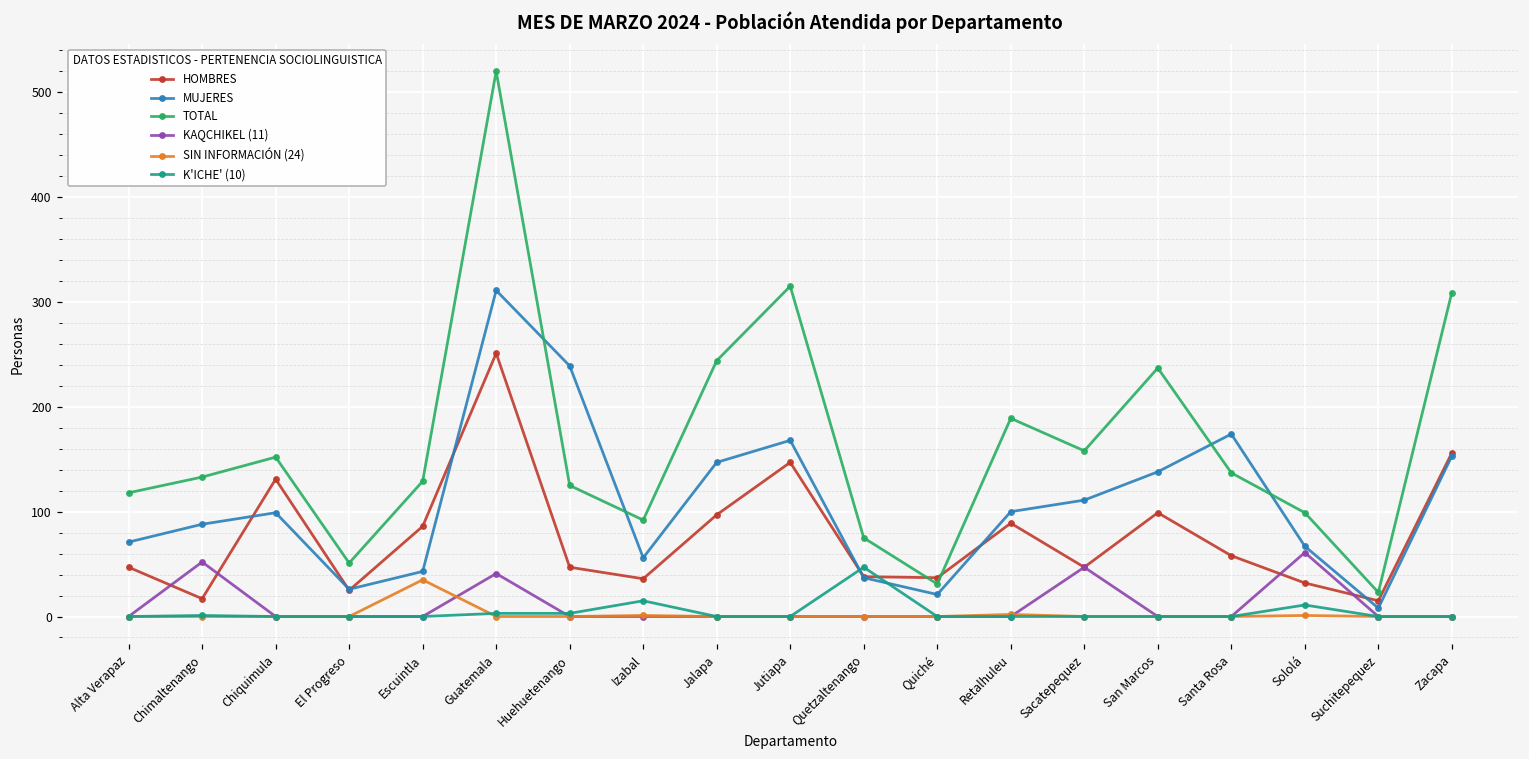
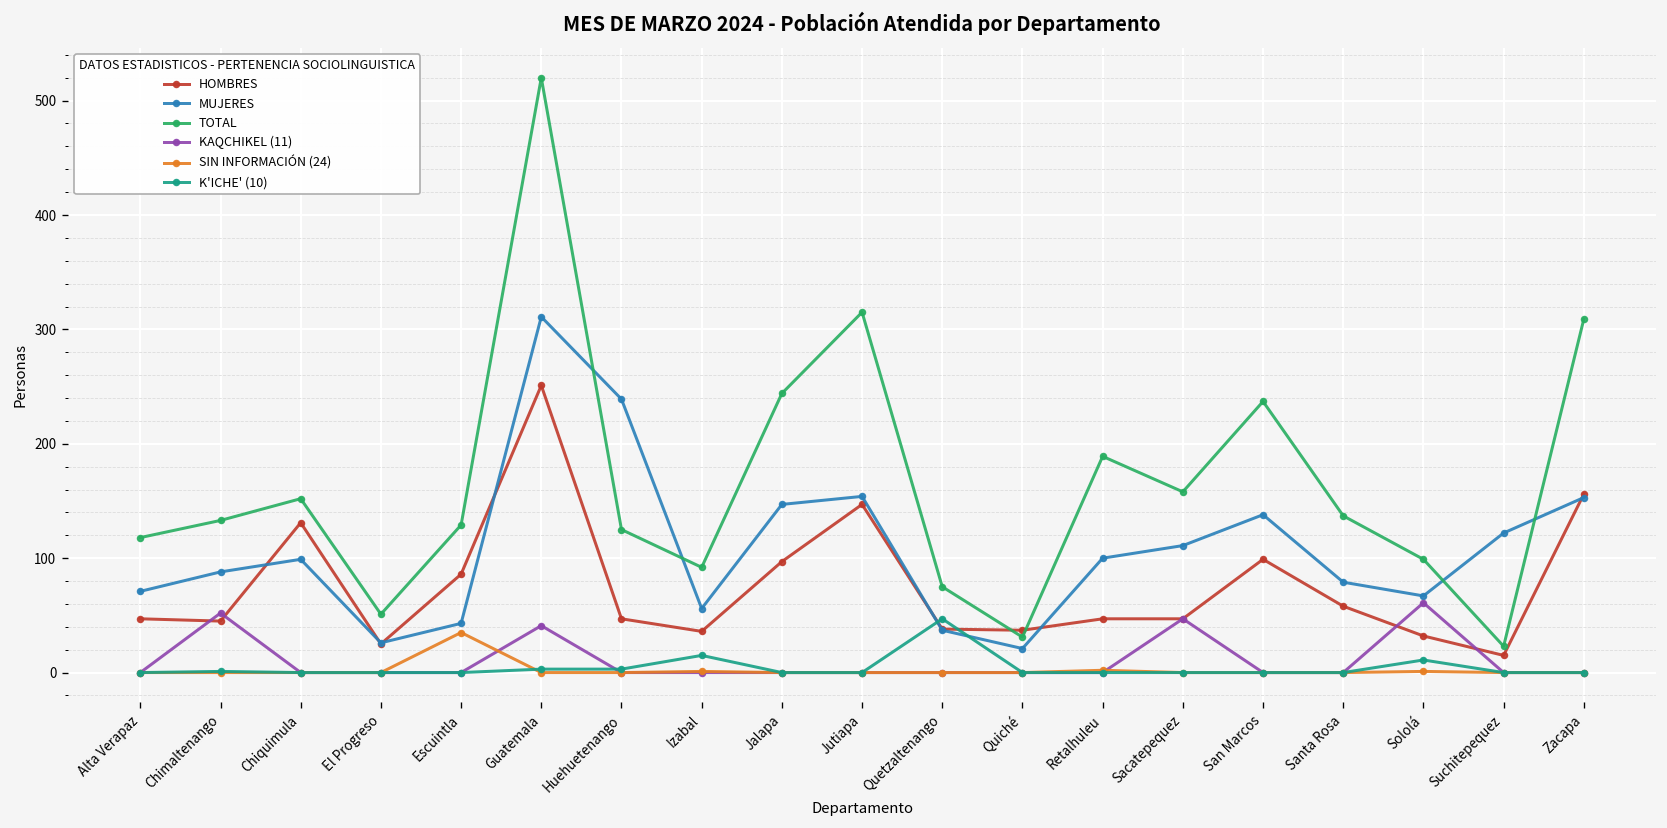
HOMBRES, Chimaltenango: 20 -> 50
MUJERES, Jutiapa: 170 -> 150
HOMBRES, Retalhuleu: 90 -> 50
MUJERES, Santa Rosa: 170 -> 80
MUJERES, Suchitepequez: 10 -> 120
